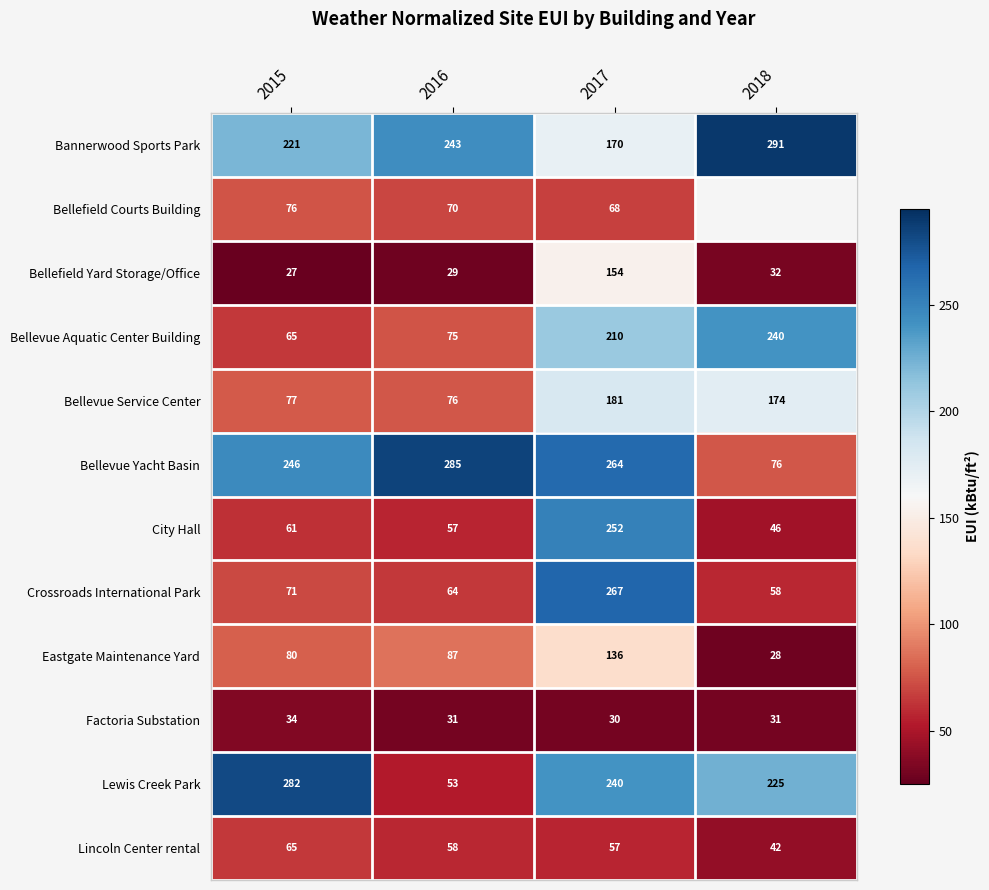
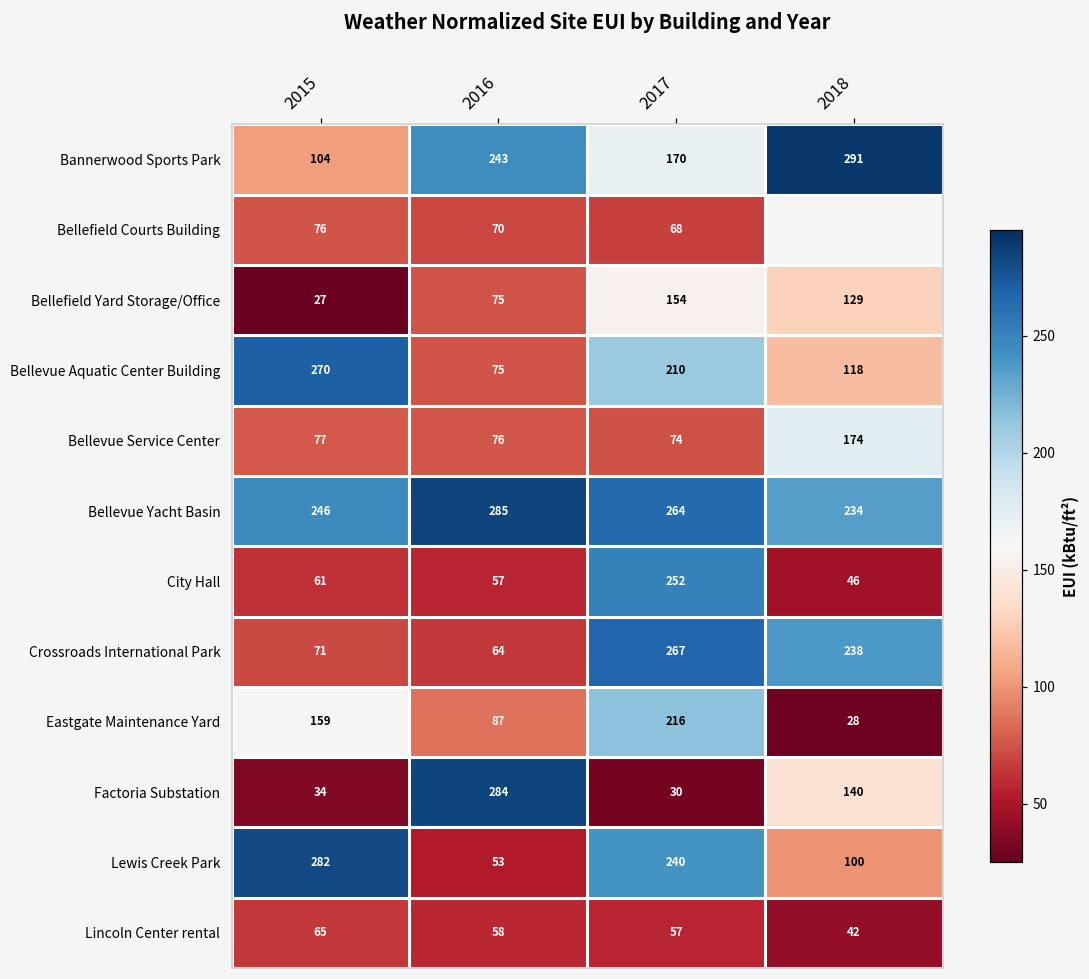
Bannerwood Sports Park, 2015: 221 -> 104
Bellefield Yard Storage/Office, 2016: 29 -> 75
Bellefield Yard Storage/Office, 2018: 32 -> 129
Bellevue Aquatic Center Building, 2015: 65 -> 270
Bellevue Aquatic Center Building, 2018: 240 -> 118
Bellevue Service Center, 2017: 181 -> 74
Bellevue Yacht Basin, 2018: 76 -> 234
Crossroads International Park, 2018: 58 -> 238
Eastgate Maintenance Yard, 2015: 80 -> 159
Eastgate Maintenance Yard, 2017: 136 -> 216
Factoria Substation, 2016: 31 -> 284
Factoria Substation, 2018: 31 -> 140
Lewis Creek Park, 2018: 225 -> 100
